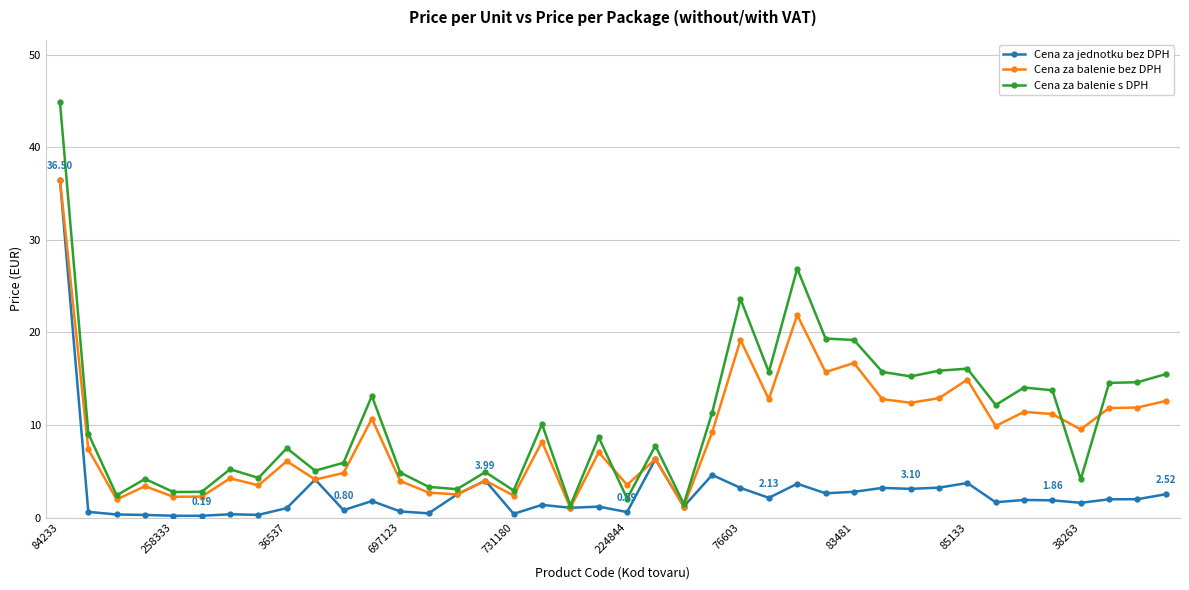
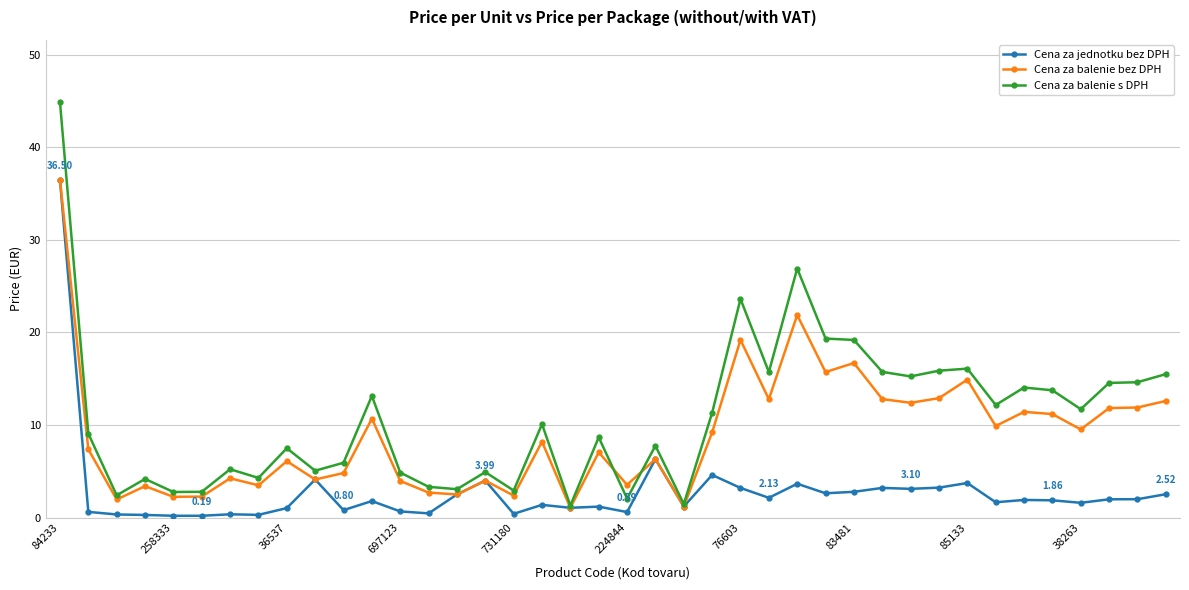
Cena za balenie s DPH, 38263: 4 -> 12
